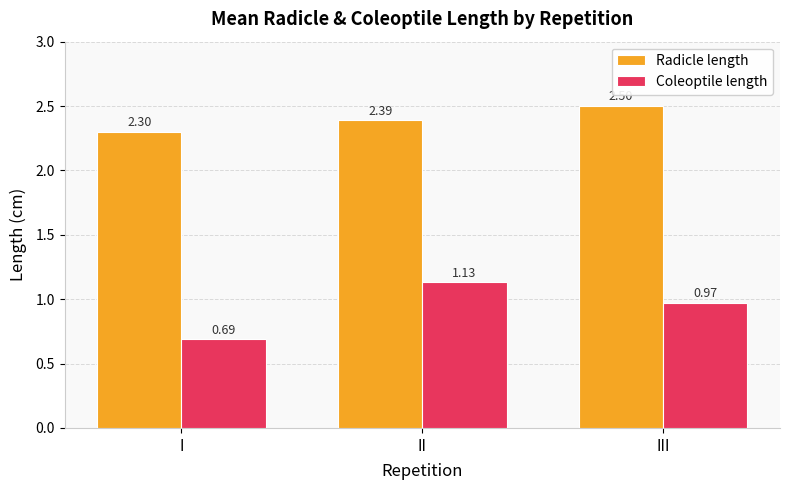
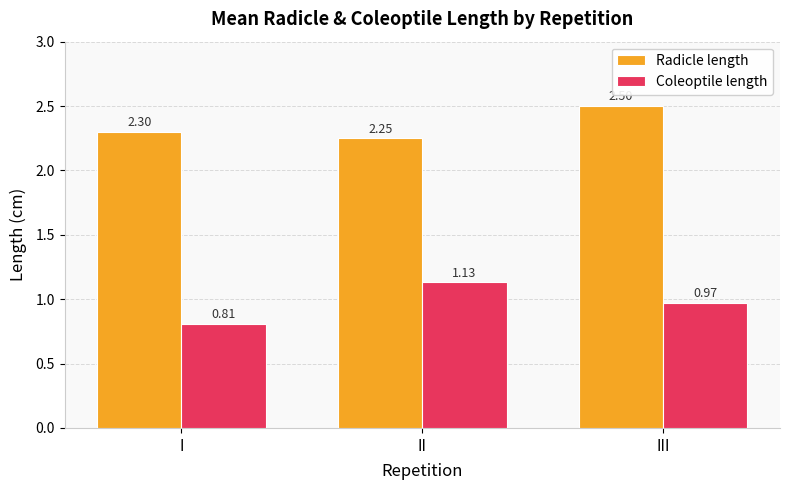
Coleoptile length, I: 0.69 -> 0.81
Radicle length, II: 2.39 -> 2.25
